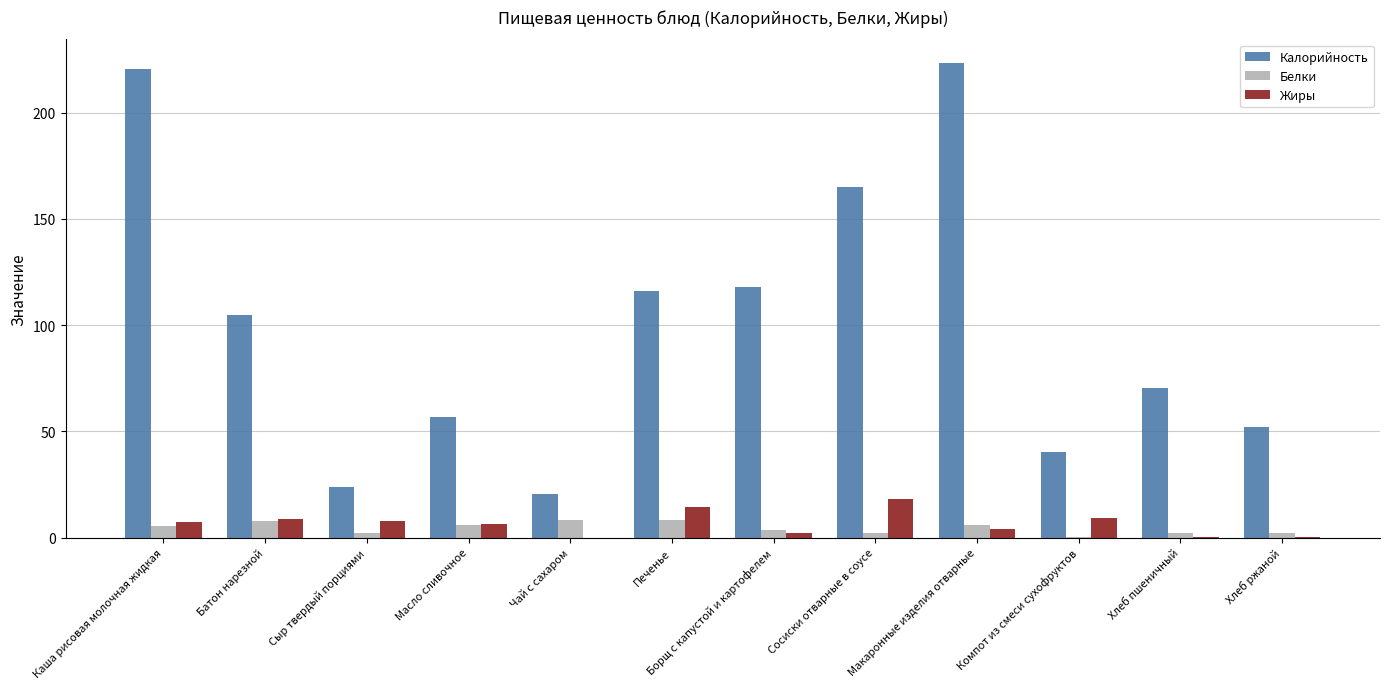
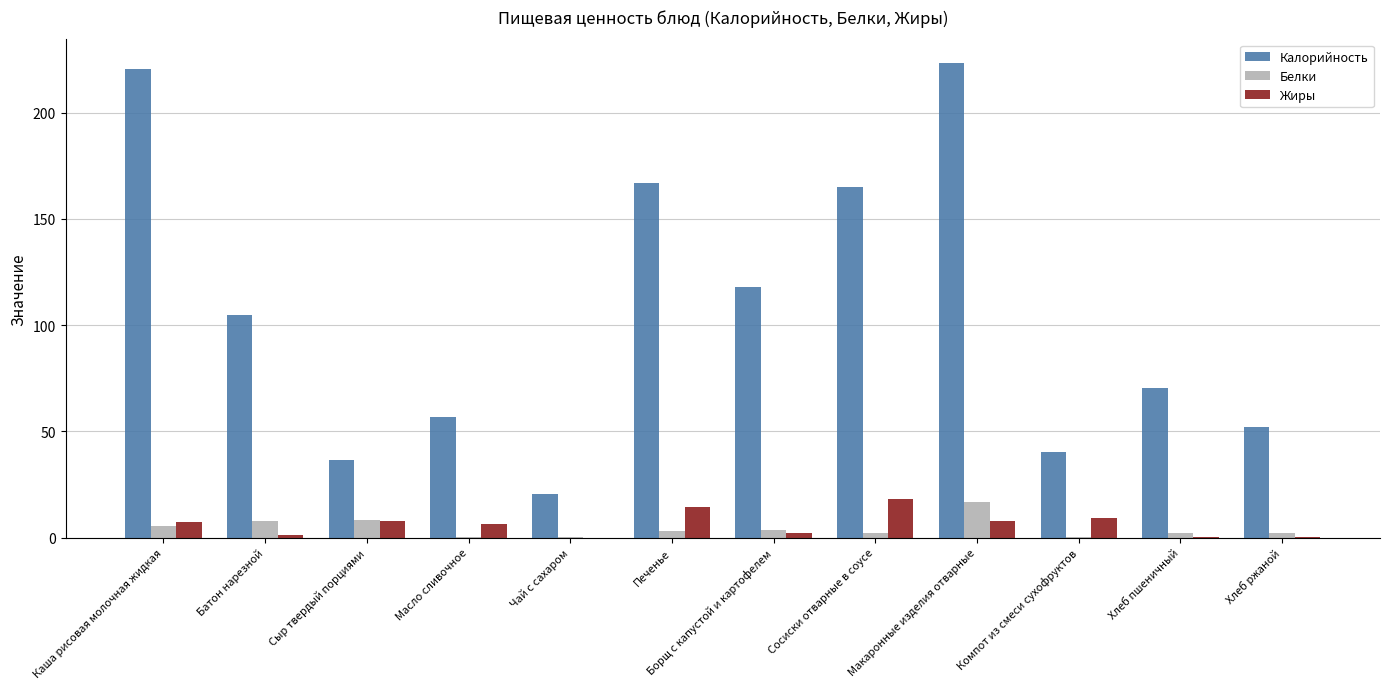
Жиры, Батон нарезной: 9 -> 1
Калорийность, Сыр твердый порциями: 24 -> 36
Белки, Сыр твердый порциями: 2 -> 8
Белки, Масло сливочное: 6 -> 0
Белки, Чай с сахаром: 8 -> 0
Калорийность, Печенье: 116 -> 167
Белки, Печенье: 8 -> 3
Белки, Макаронные изделия отварные: 6 -> 17
Жиры, Макаронные изделия отварные: 4 -> 8
